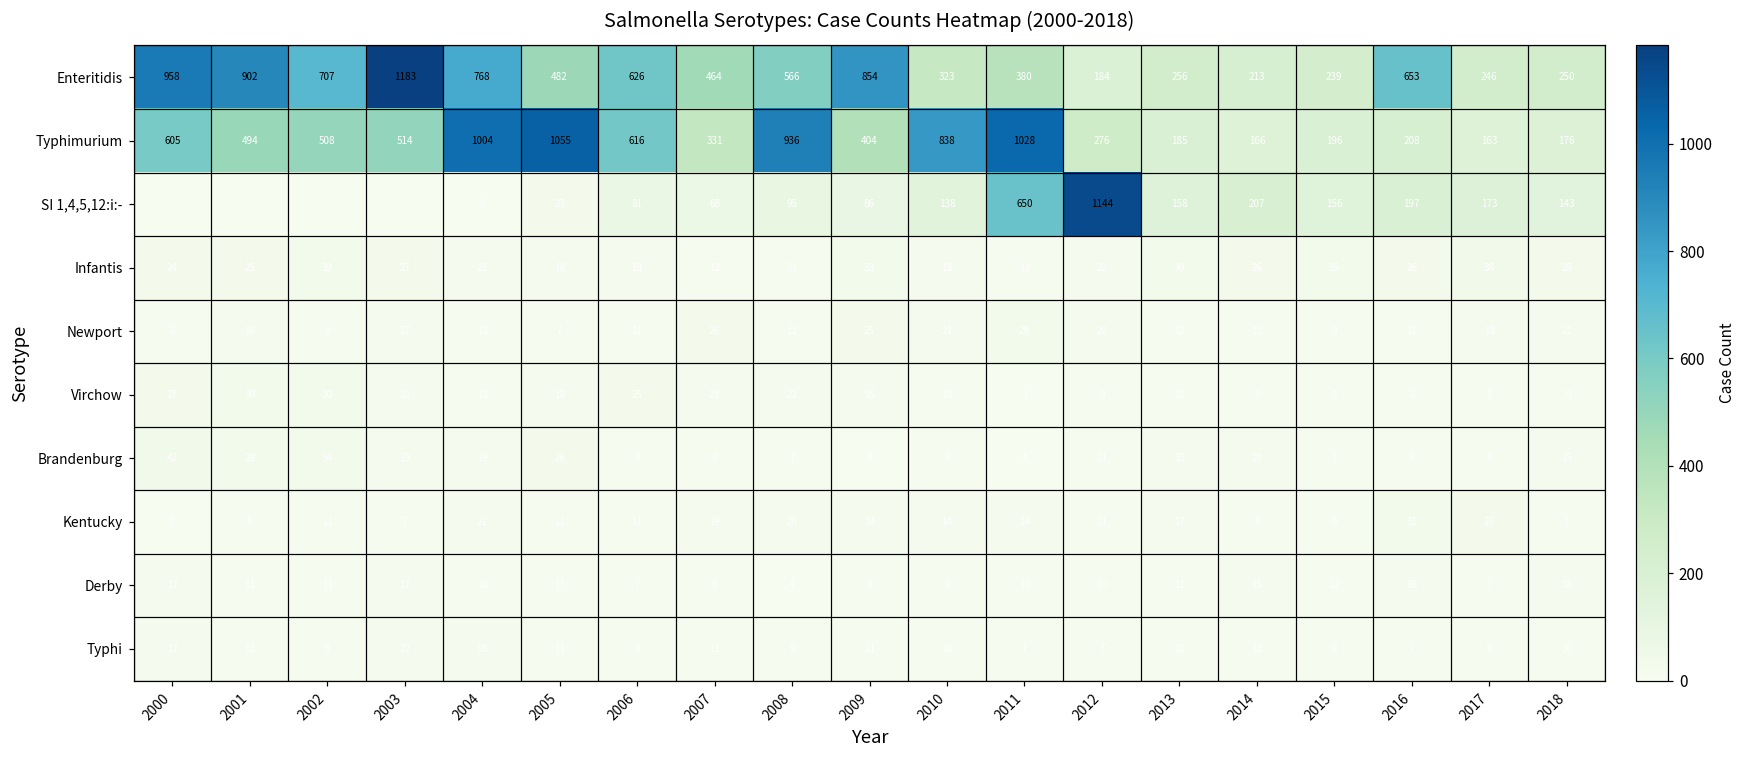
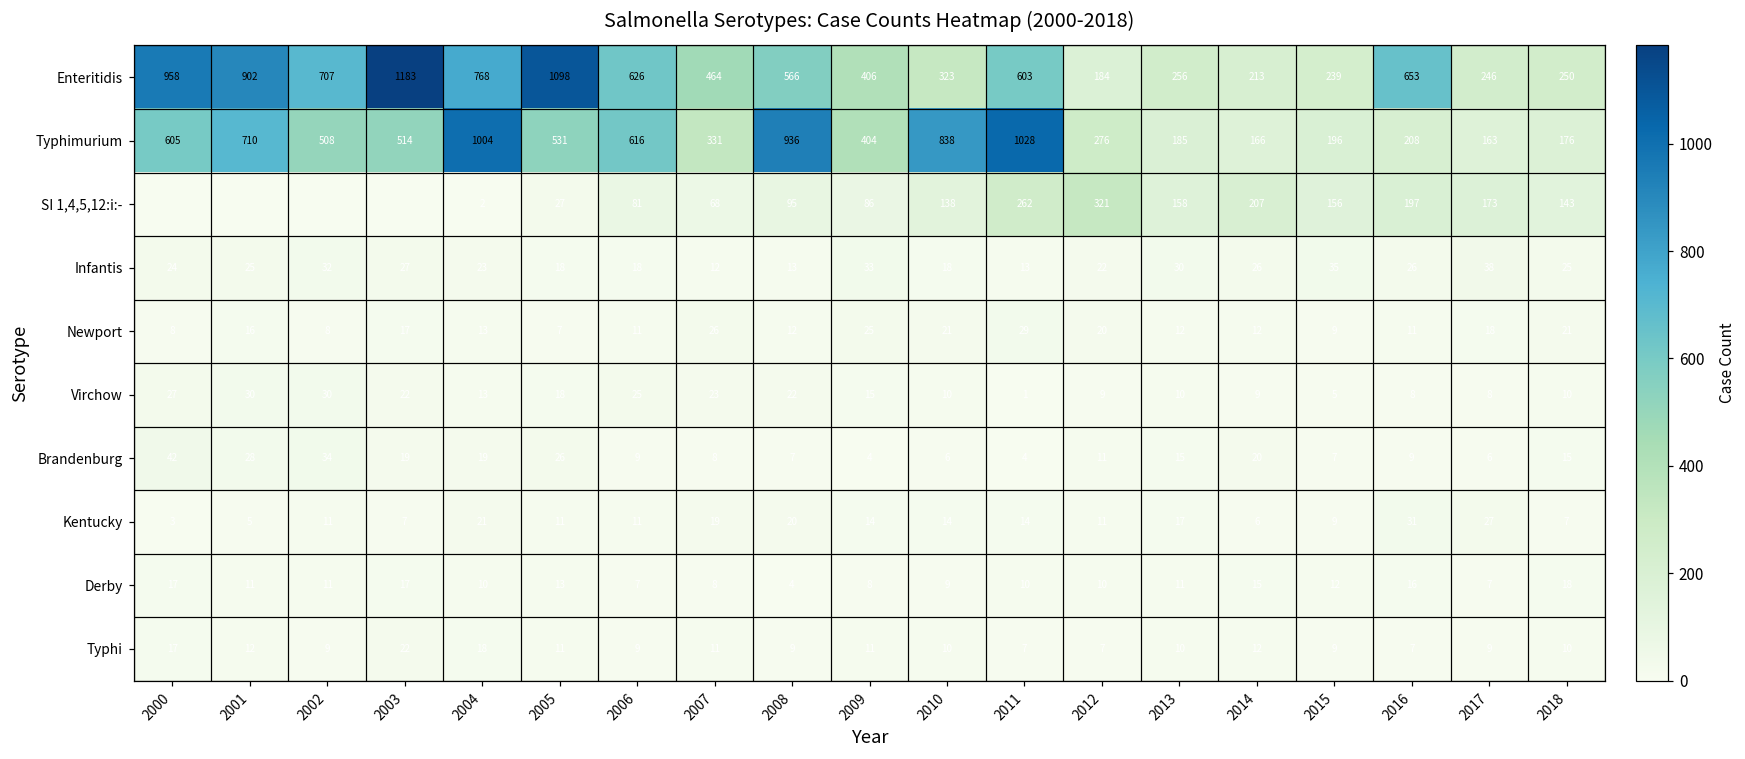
Enteritidis, 2005: 482 -> 1098
Enteritidis, 2009: 854 -> 406
Enteritidis, 2011: 380 -> 603
Typhimurium, 2001: 494 -> 710
Typhimurium, 2005: 1055 -> 531
SI 1,4,5,12:i:-, 2011: 650 -> 262
SI 1,4,5,12:i:-, 2012: 1144 -> 321
